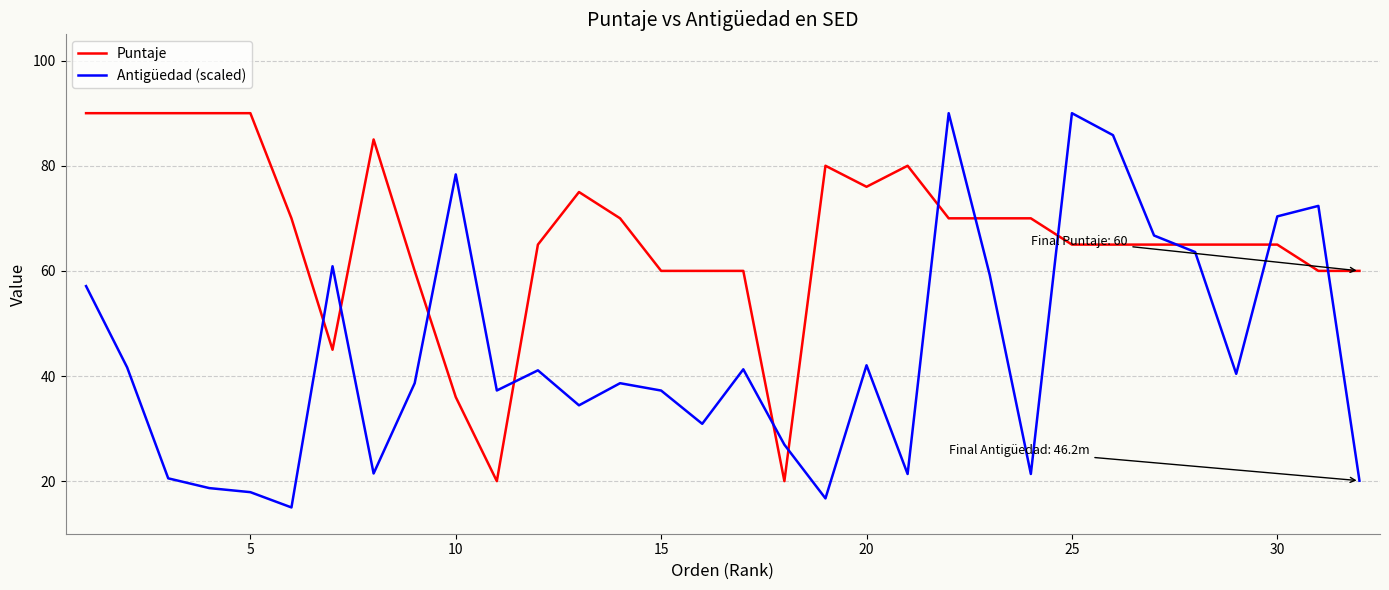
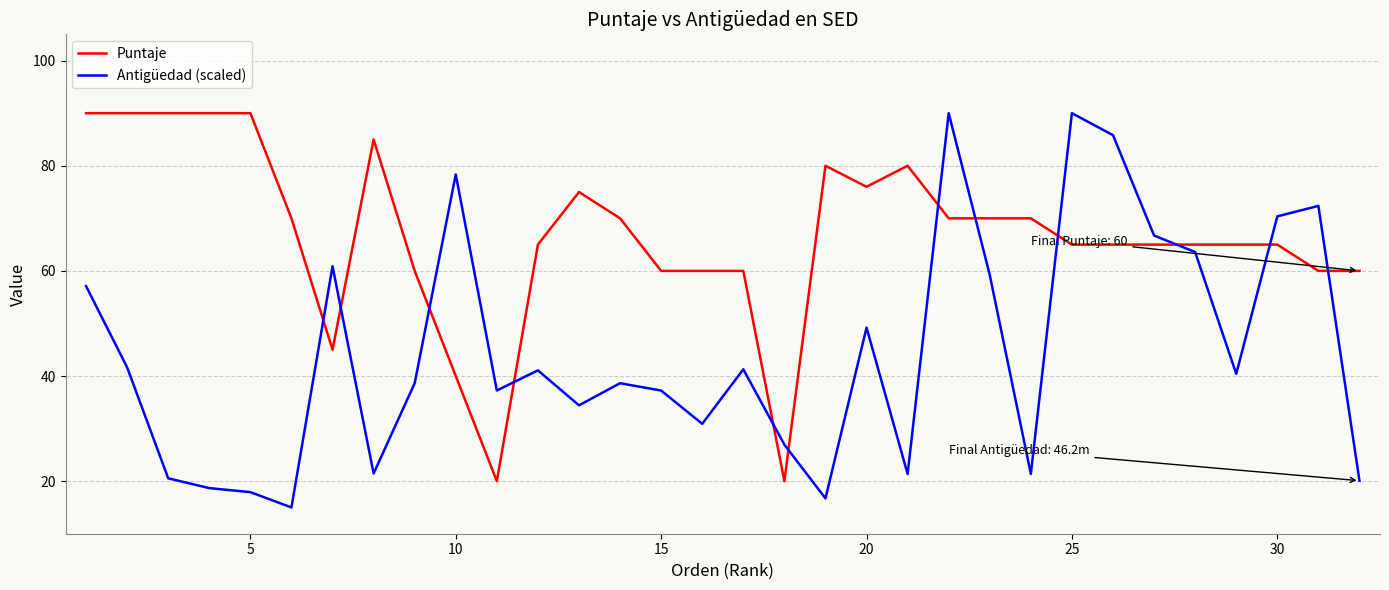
Puntaje, 10: 36 -> 40
Antigüedad (scaled), 20: 42 -> 49
